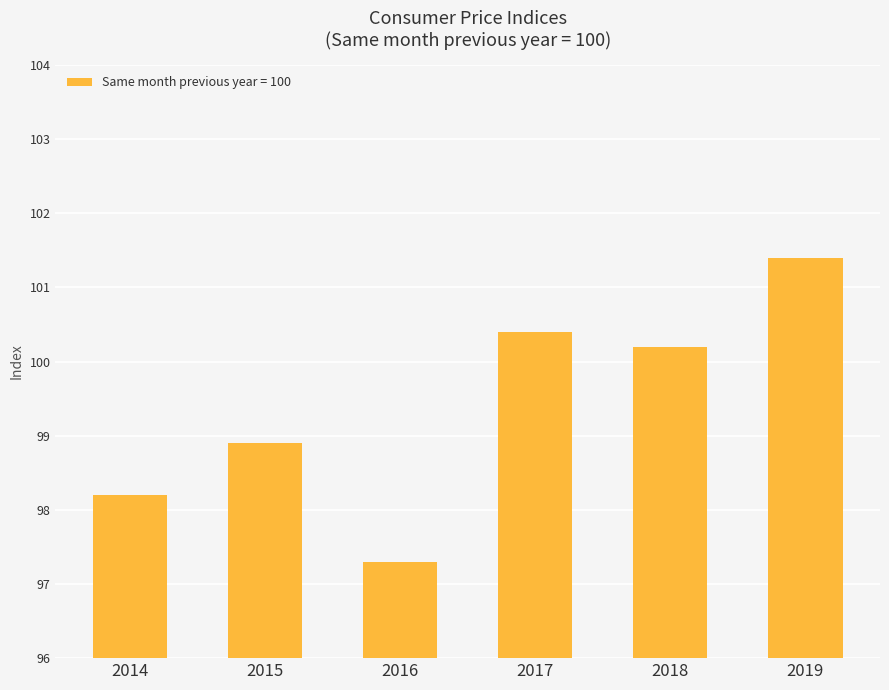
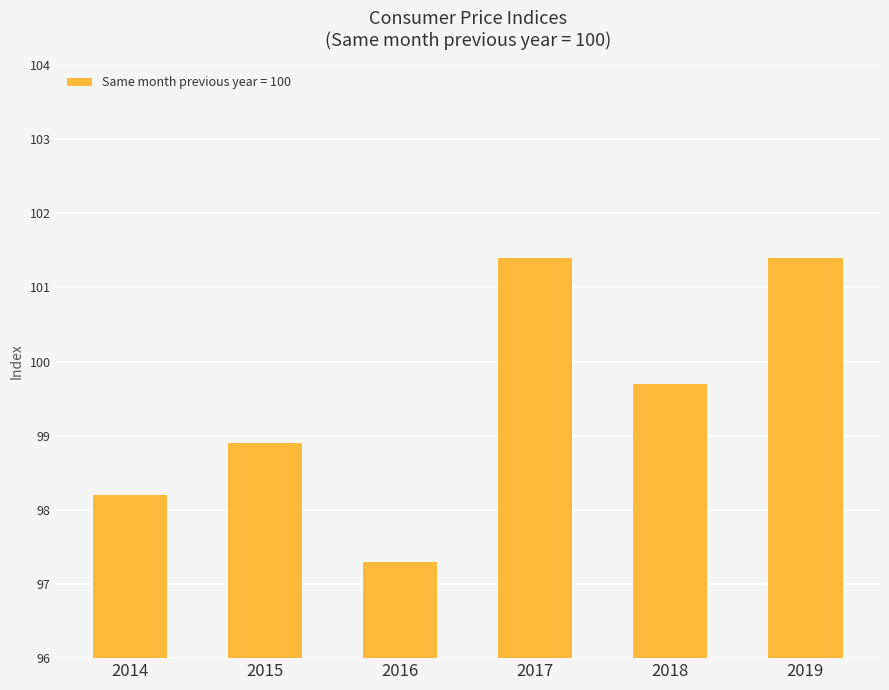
2017: 100.4 -> 101.4
2018: 100.2 -> 99.7
